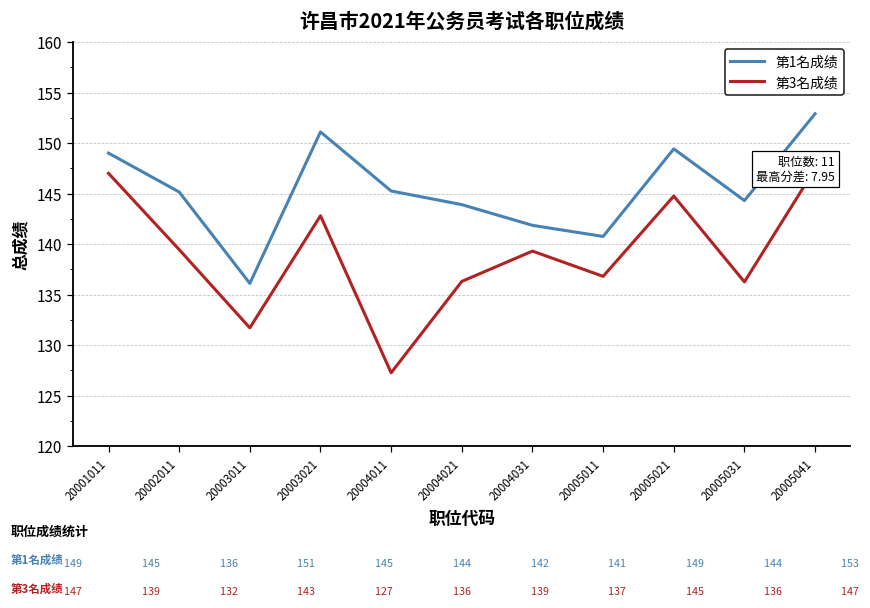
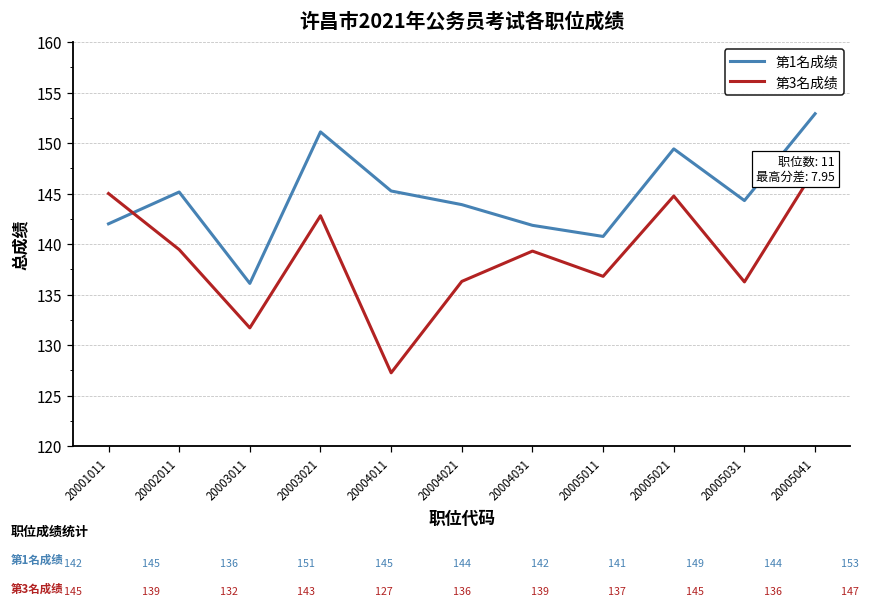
第1名成绩, 20001011: 149 -> 142
第3名成绩, 20001011: 147 -> 145
